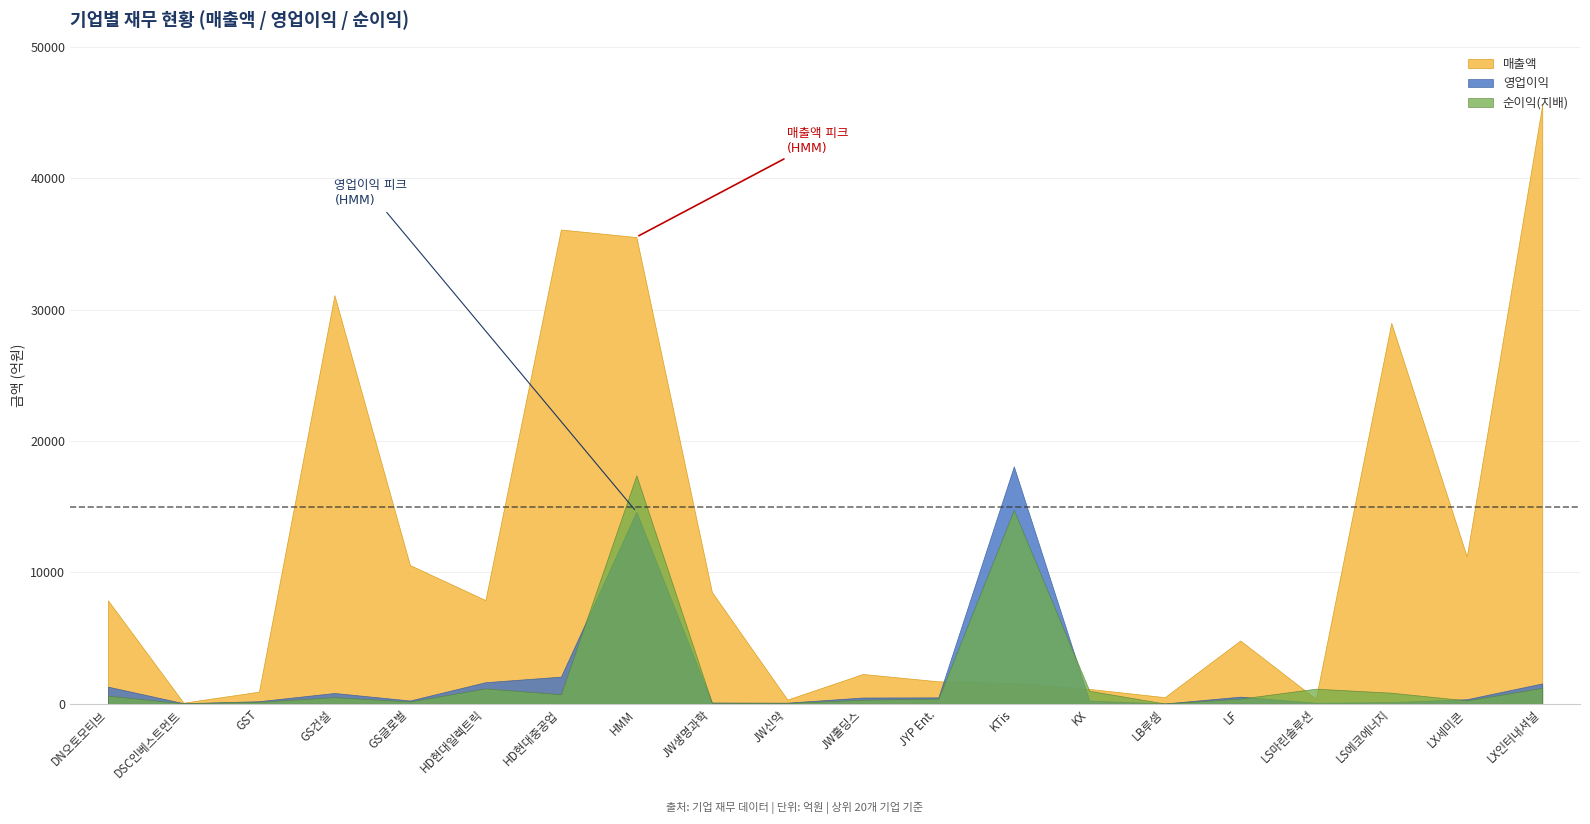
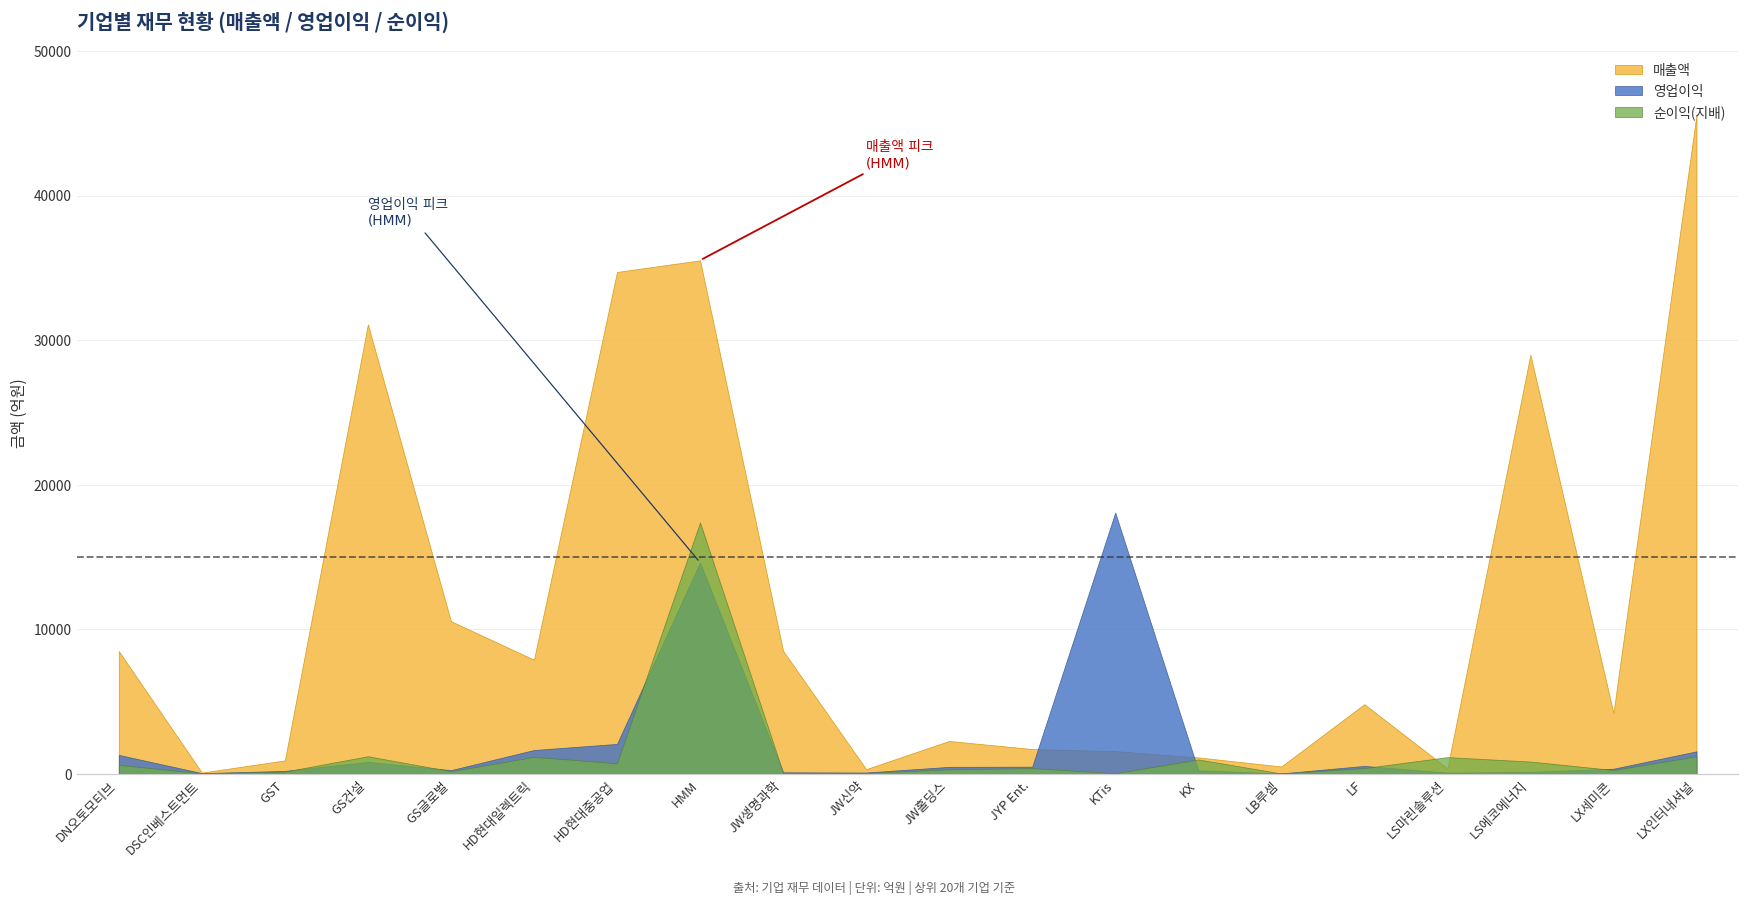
매출액, DN오토모티브: 7900 -> 8500
순이익(지배), GS건설: 500 -> 1200
매출액, HD현대중공업: 36100 -> 34700
순이익(지배), KTis: 14700 -> 0
매출액, LX세미콘: 11200 -> 4200
